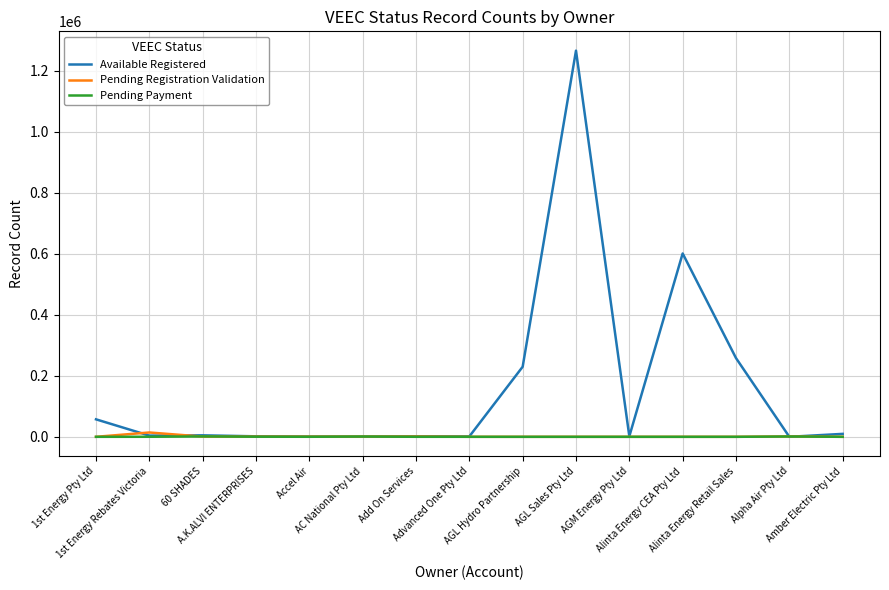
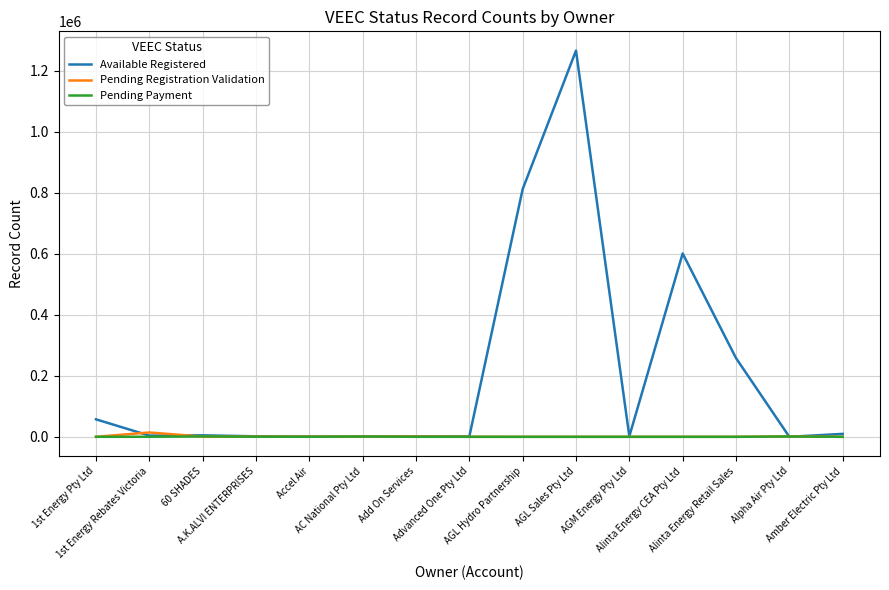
Available Registered, AGL Hydro Partnership: 230000 -> 810000
